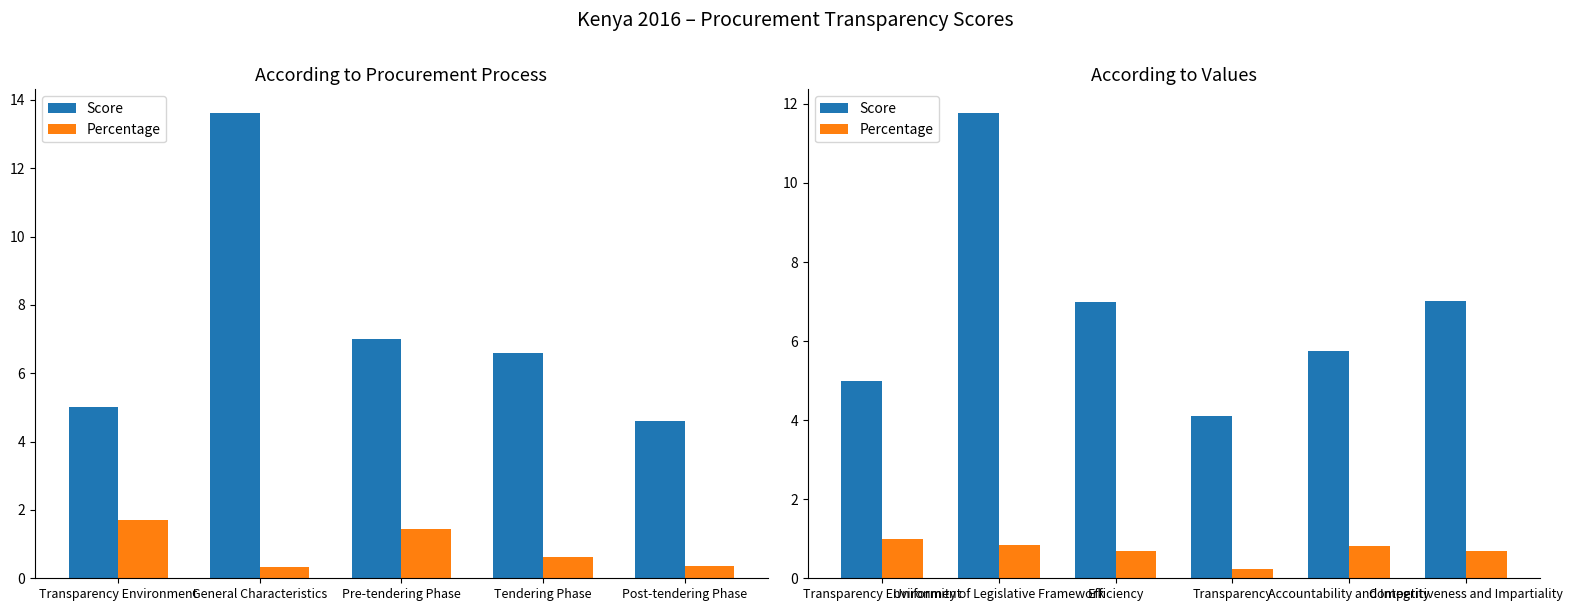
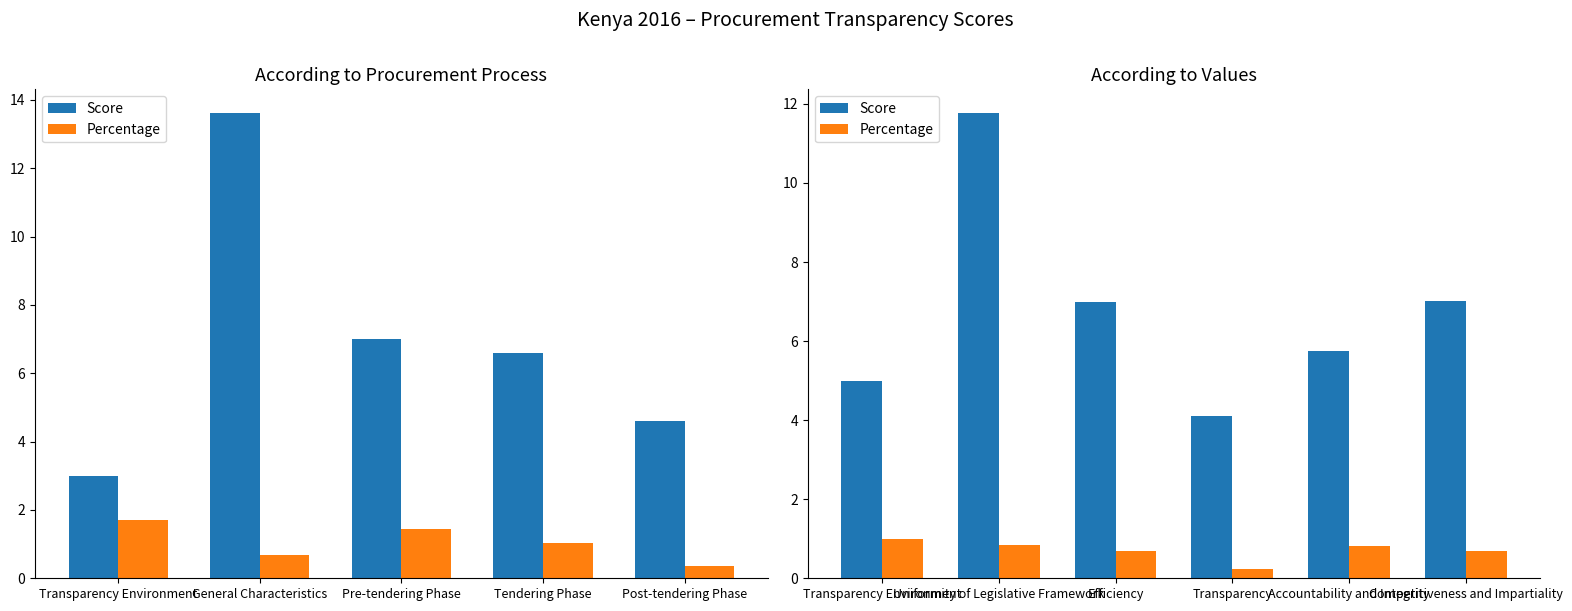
According to Procurement Process, Score, Transparency Environment: 5 -> 3
According to Procurement Process, Percentage, General Characteristics: 0.3 -> 0.7
According to Procurement Process, Percentage, Tendering Phase: 0.6 -> 1.0
